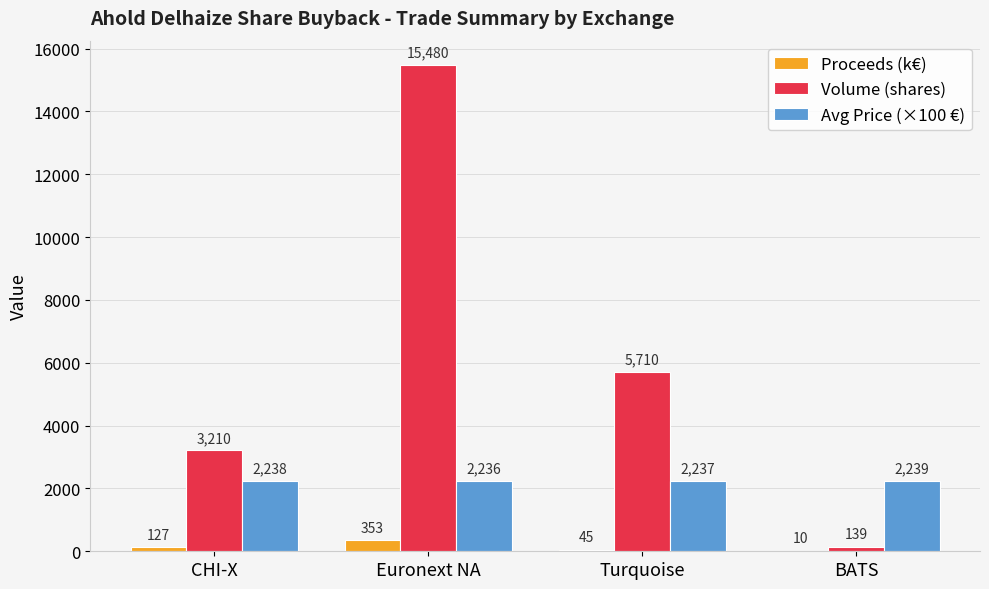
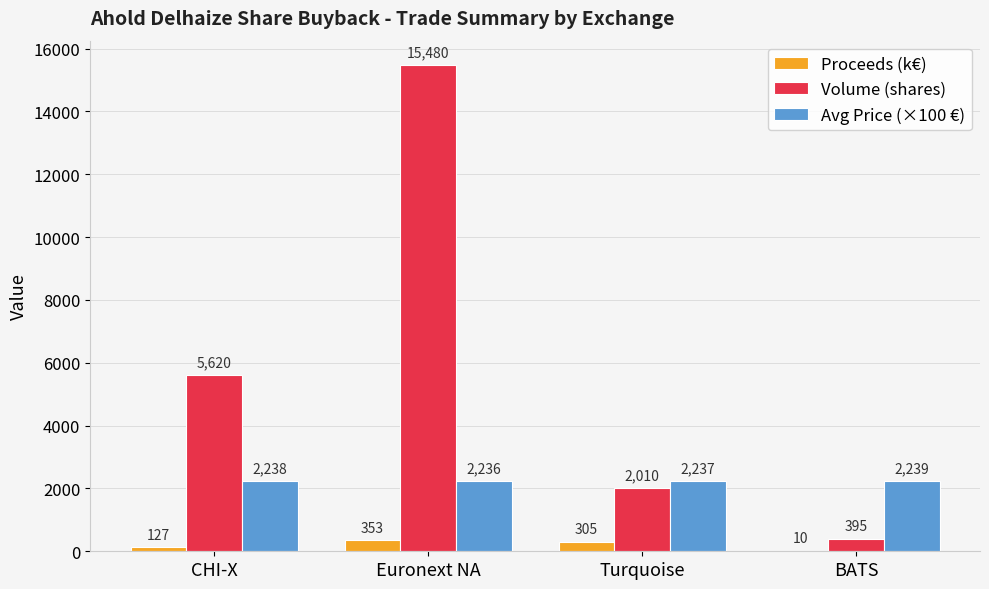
Volume (shares), CHI-X: 3,210 -> 5,620
Proceeds (k€), Turquoise: 45 -> 305
Volume (shares), Turquoise: 5,710 -> 2,010
Volume (shares), BATS: 139 -> 395
